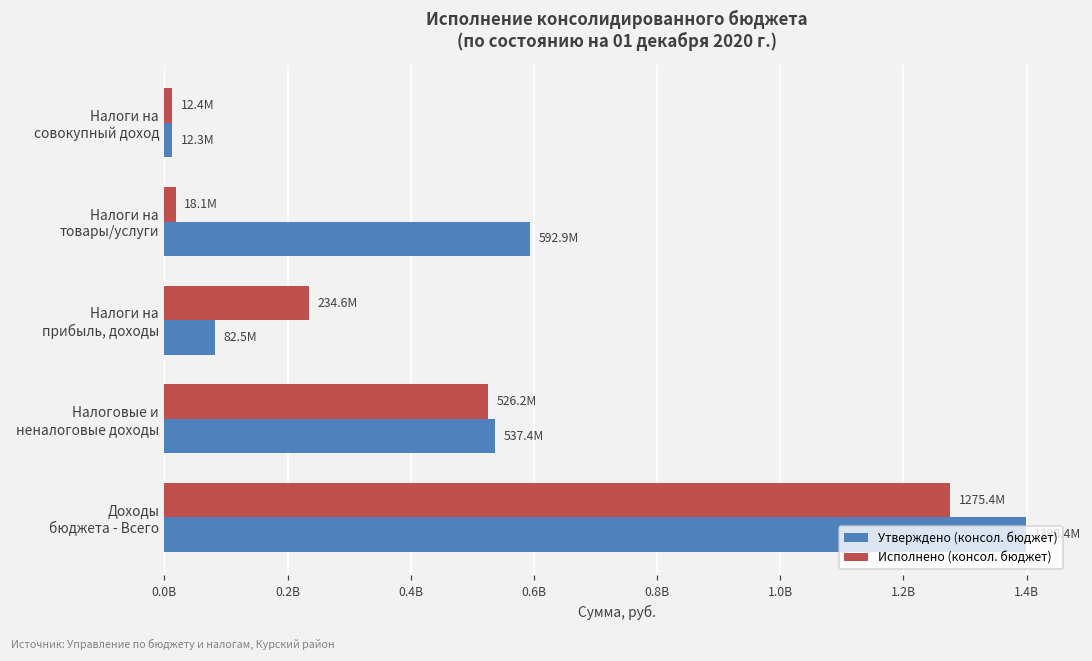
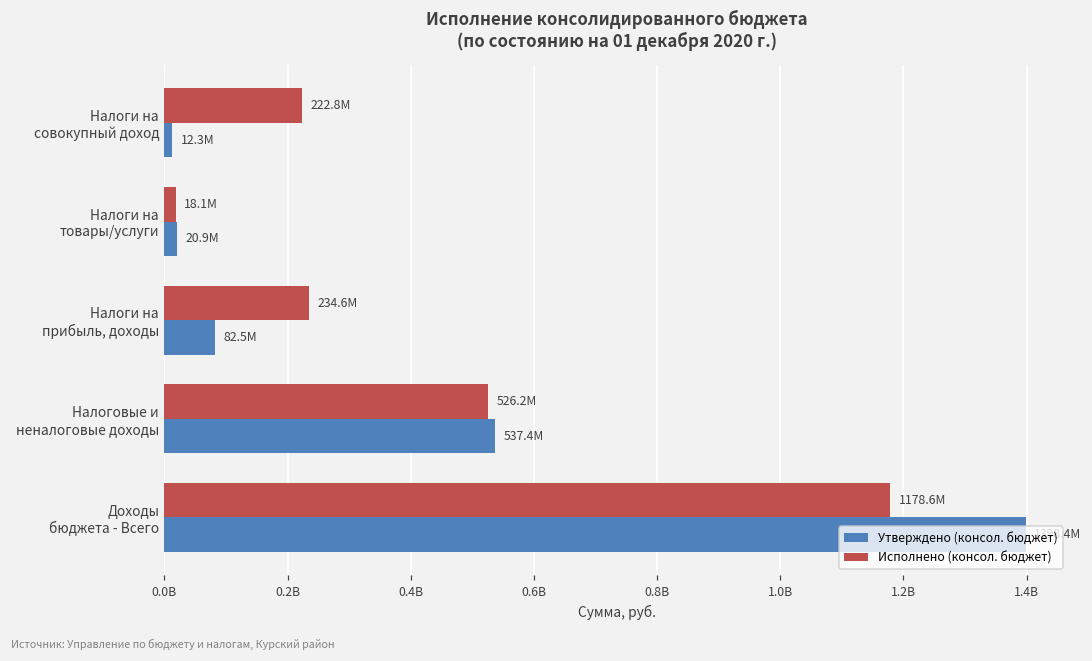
Исполнено (консол. бюджет), Налоги на совокупный доход: 12.4M -> 222.8M
Утверждено (консол. бюджет), Налоги на товары/услуги: 592.9M -> 20.9M
Исполнено (консол. бюджет), Доходы бюджета - Всего: 1275.4M -> 1178.6M
